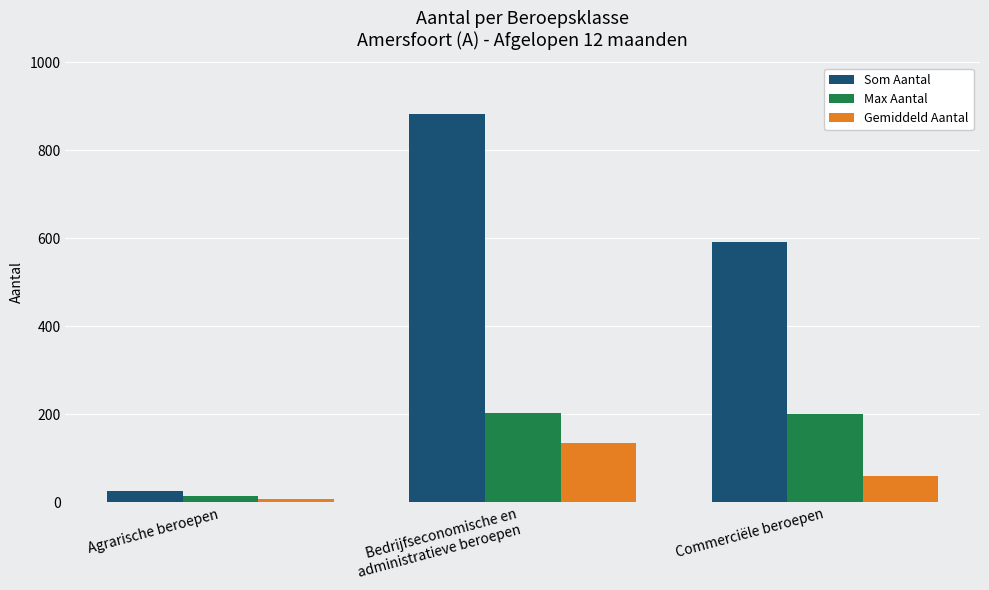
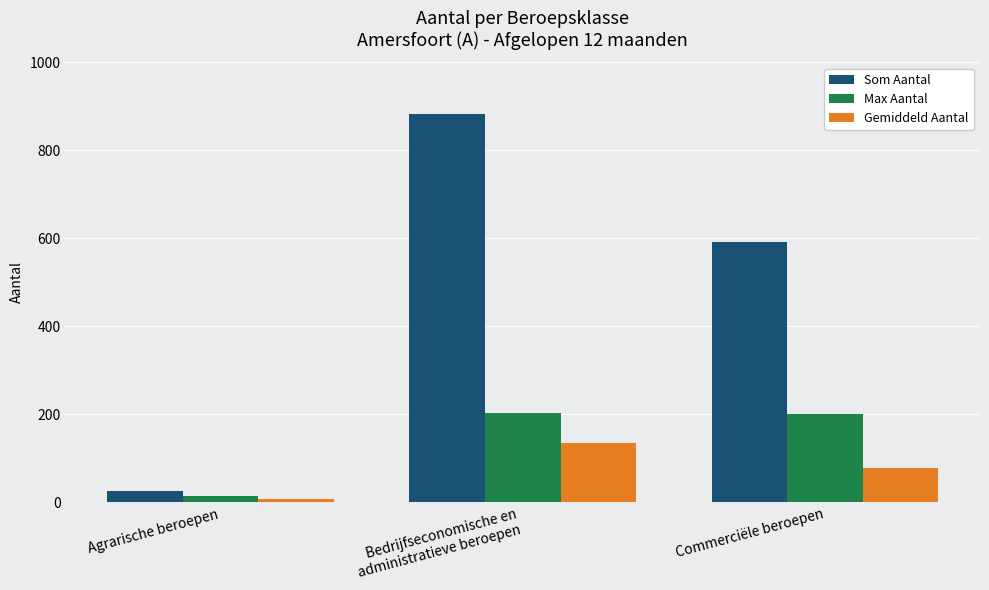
Gemiddeld Aantal, Commerciële beroepen: 60 -> 80
